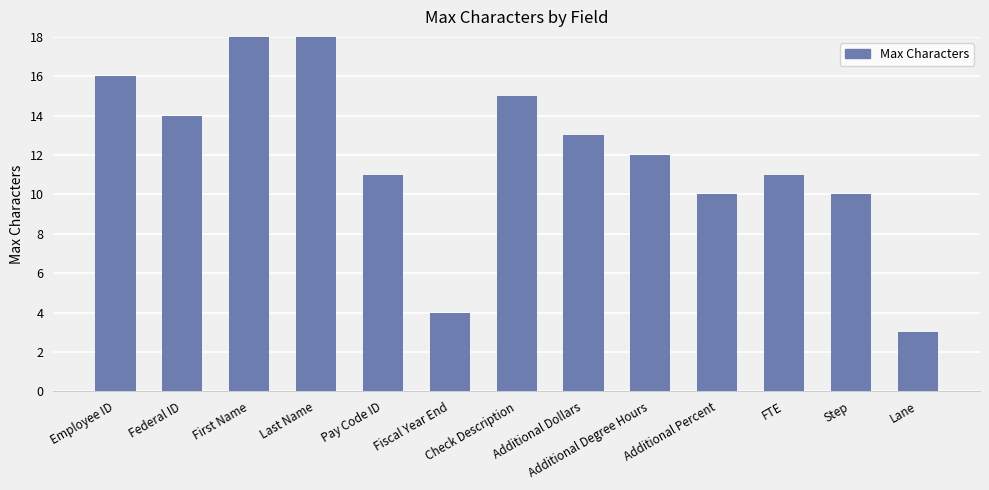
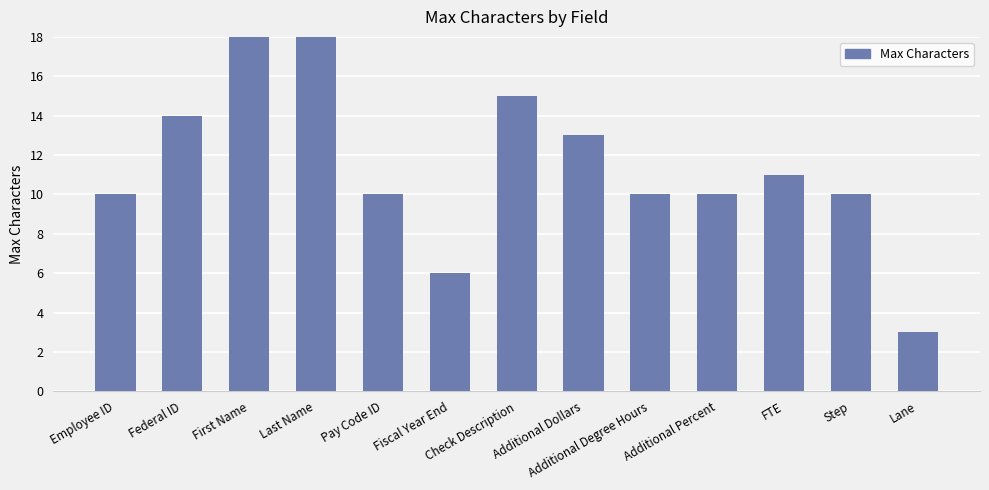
Employee ID: 16 -> 10
Pay Code ID: 11 -> 10
Fiscal Year End: 4 -> 6
Additional Degree Hours: 12 -> 10
